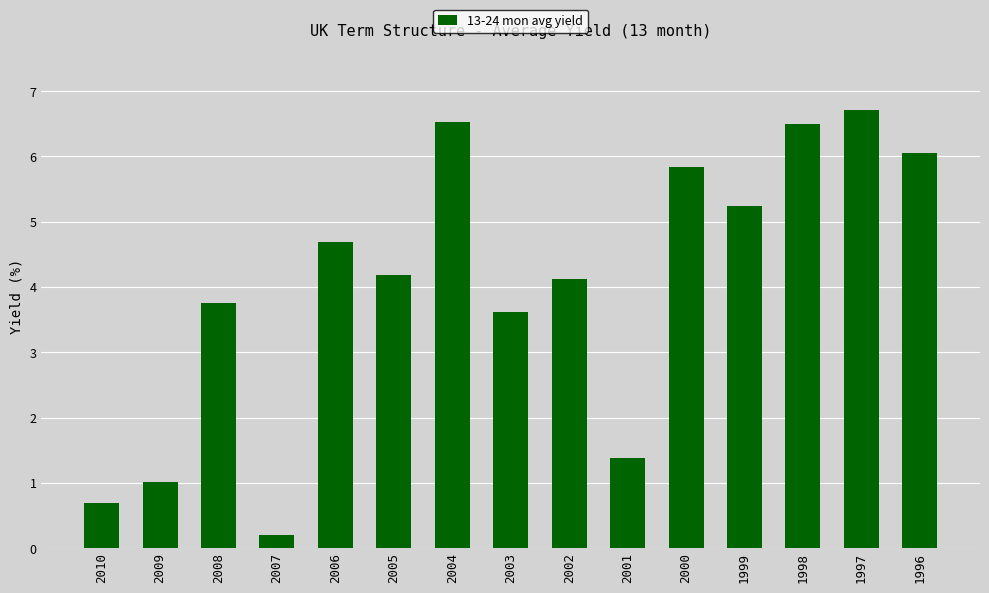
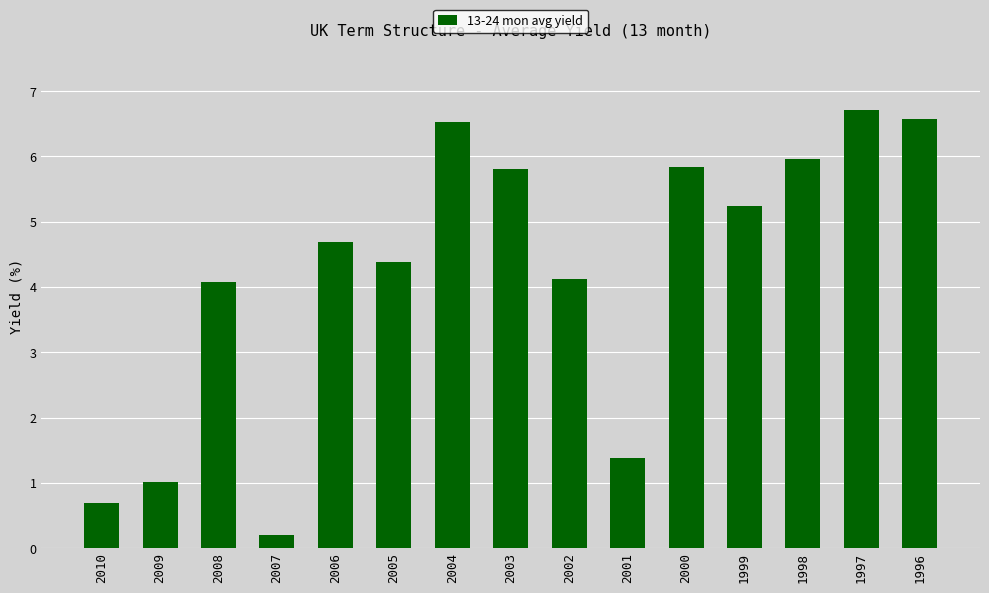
2008: 3.8 -> 4.1
2005: 4.2 -> 4.4
2003: 3.6 -> 5.8
1998: 6.5 -> 6.0
1996: 6.1 -> 6.6
